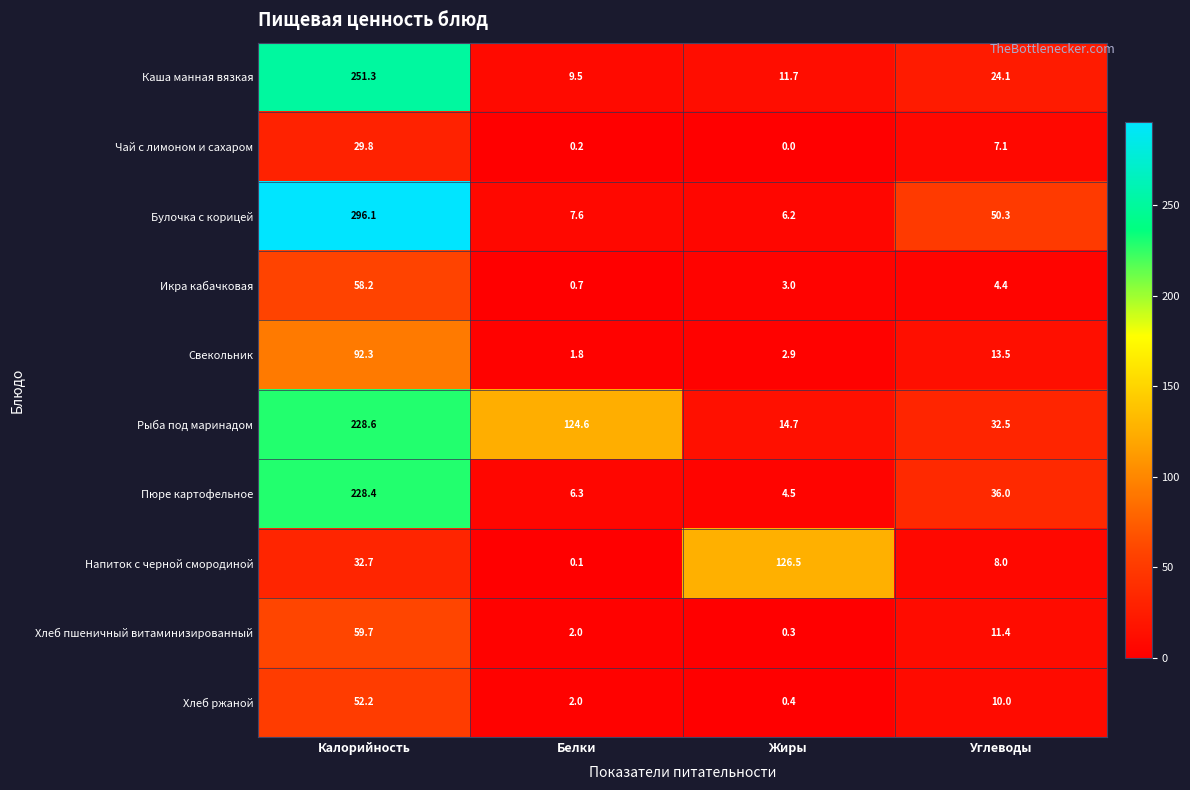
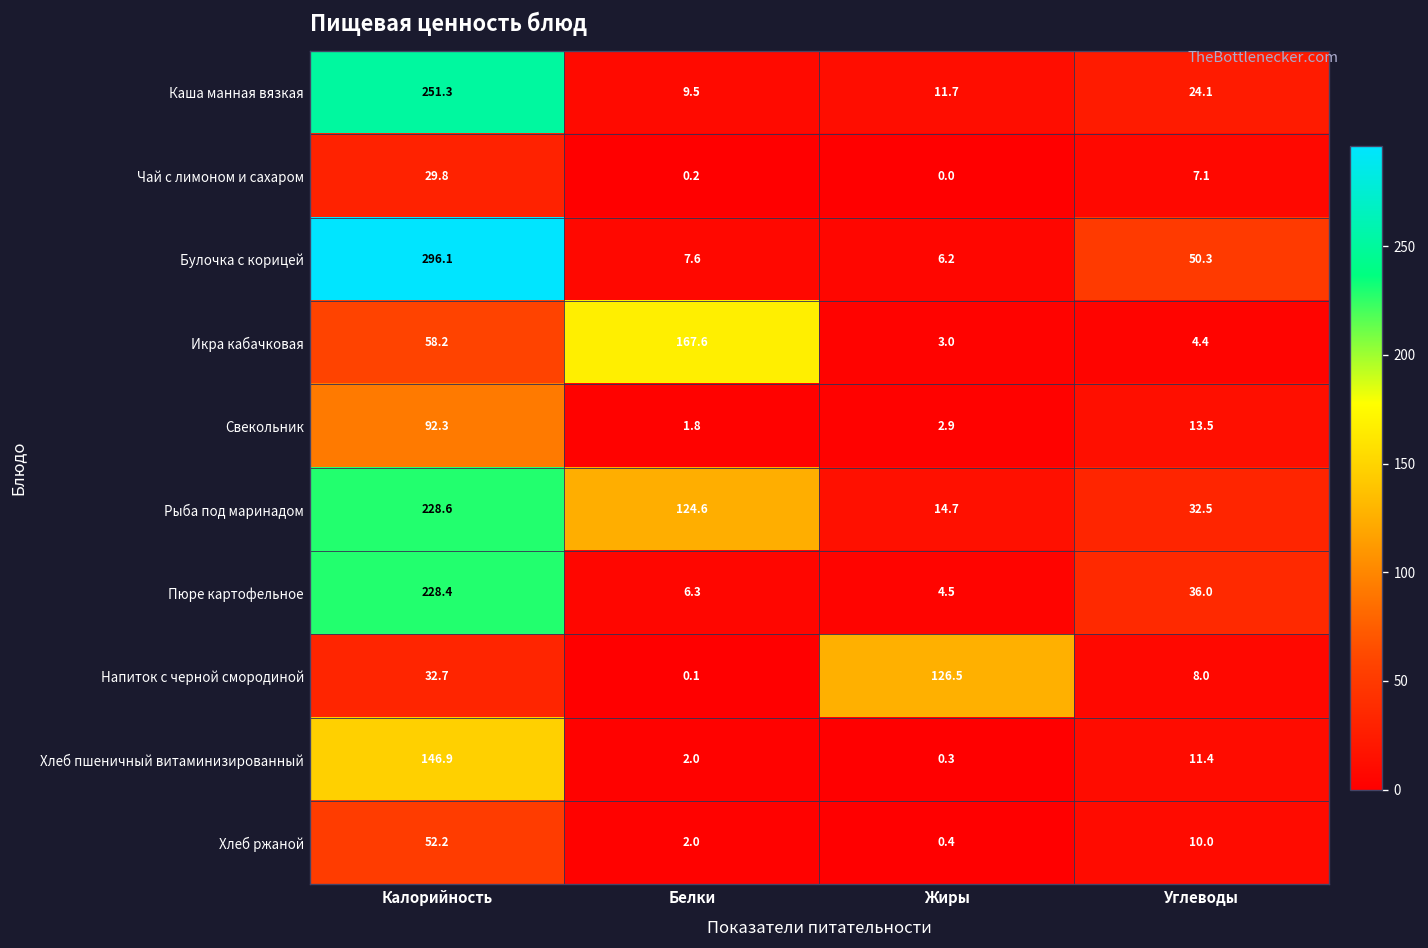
Икра кабачковая, Белки: 0.7 -> 167.6
Хлеб пшеничный витаминизированный, Калорийность: 59.7 -> 146.9
